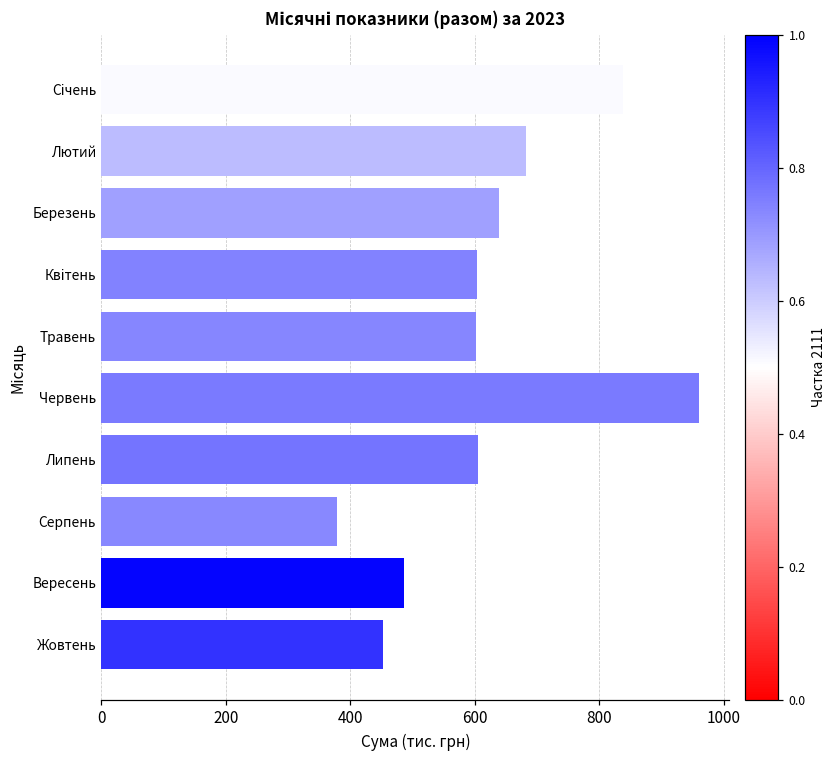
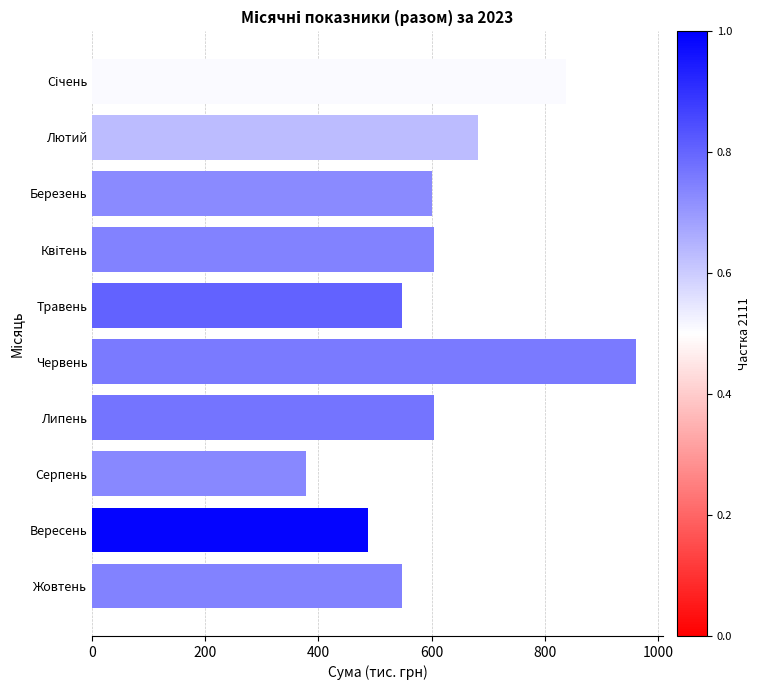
Березень: 640 -> 600
Травень: 600 -> 550
Жовтень: 450 -> 550
